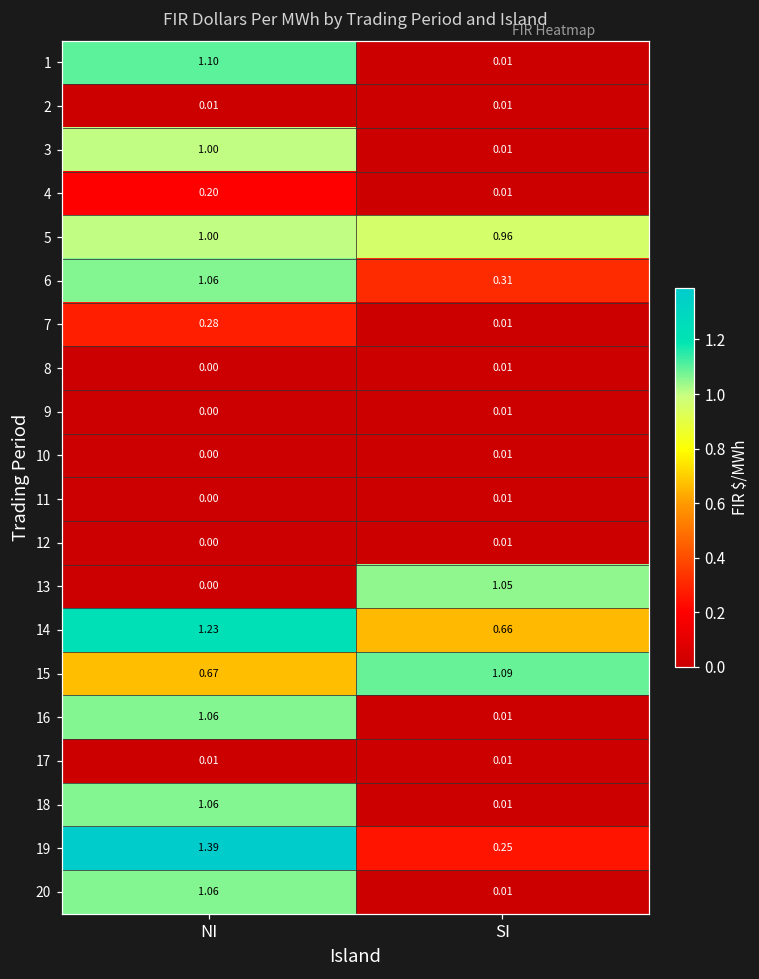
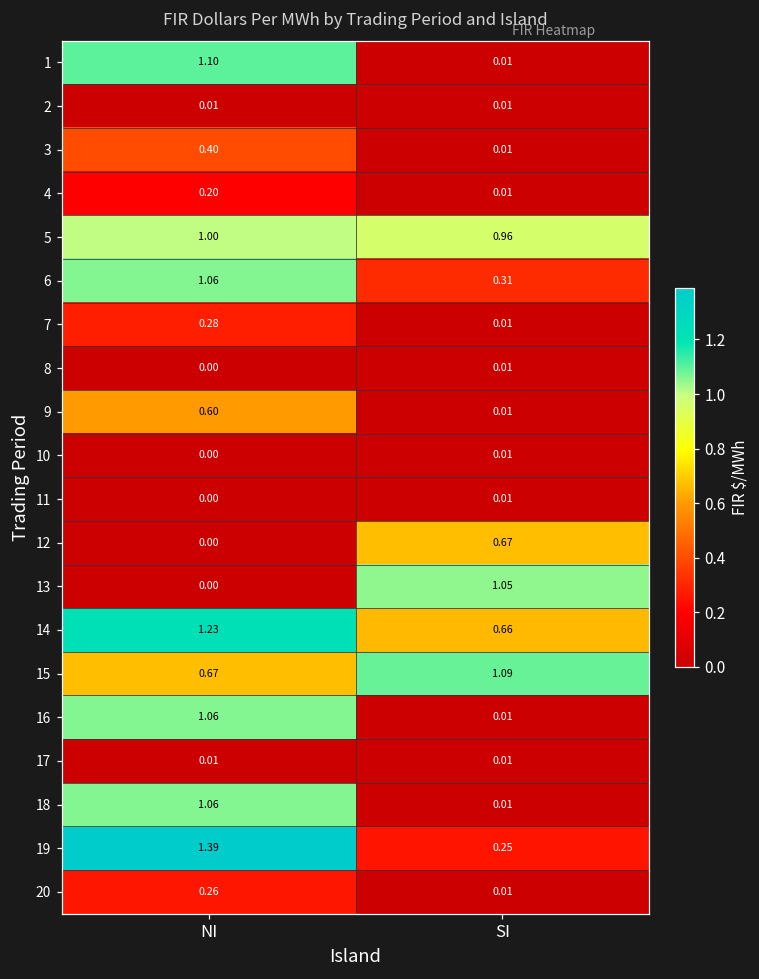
3, NI: 1.00 -> 0.40
9, NI: 0.00 -> 0.60
12, SI: 0.01 -> 0.67
20, NI: 1.06 -> 0.26
